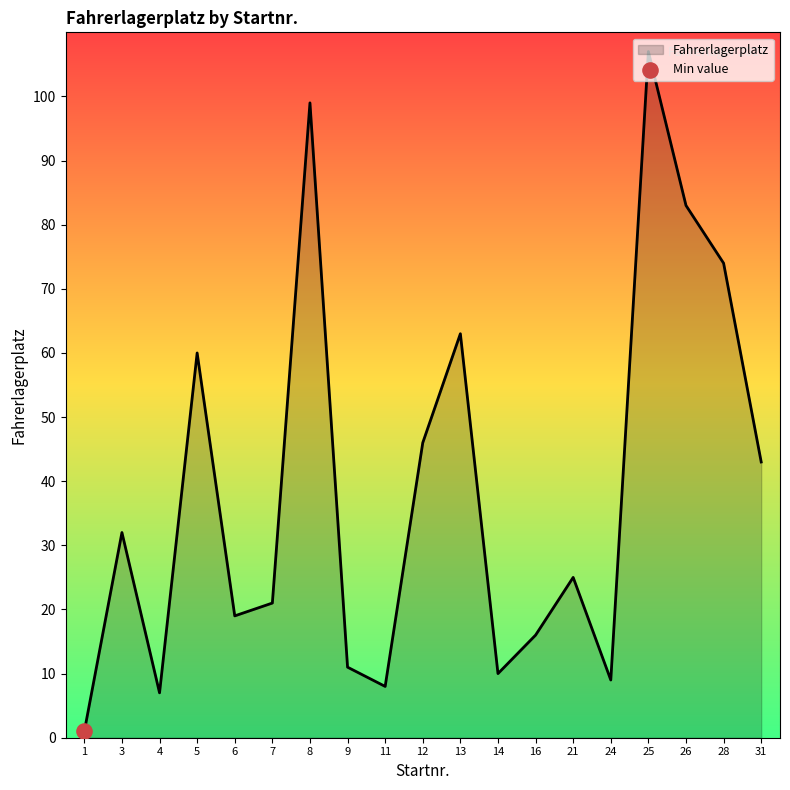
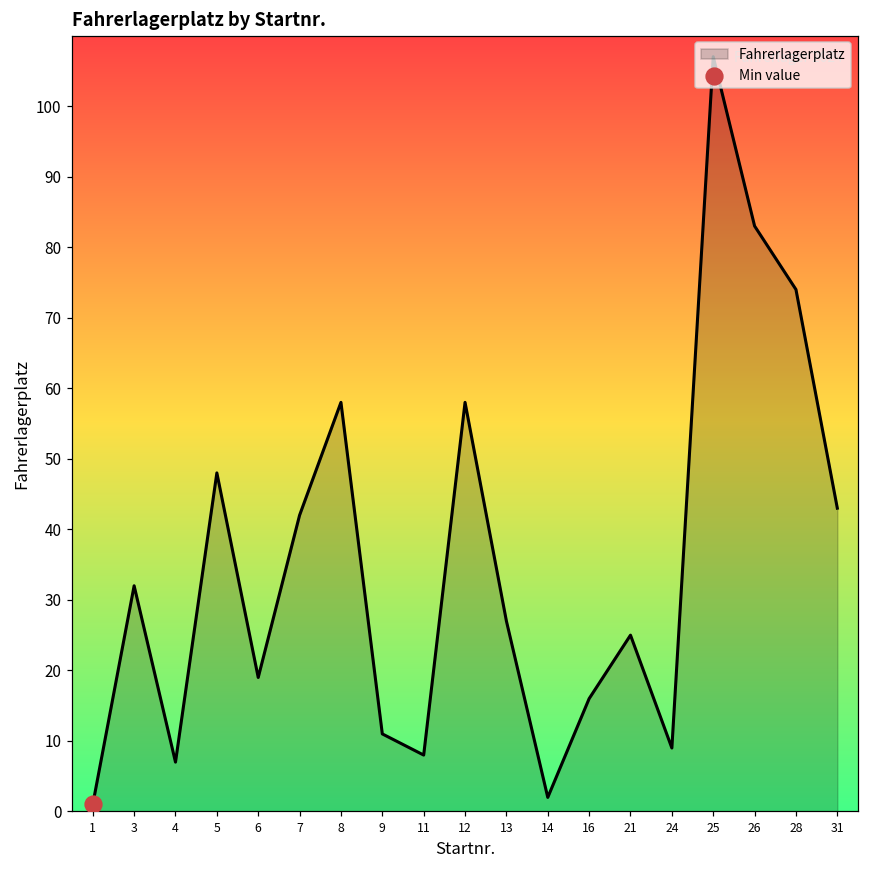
Fahrerlagerplatz, 5: 60 -> 48
Fahrerlagerplatz, 7: 21 -> 42
Fahrerlagerplatz, 8: 99 -> 58
Fahrerlagerplatz, 12: 46 -> 58
Fahrerlagerplatz, 13: 63 -> 27
Fahrerlagerplatz, 14: 10 -> 2
